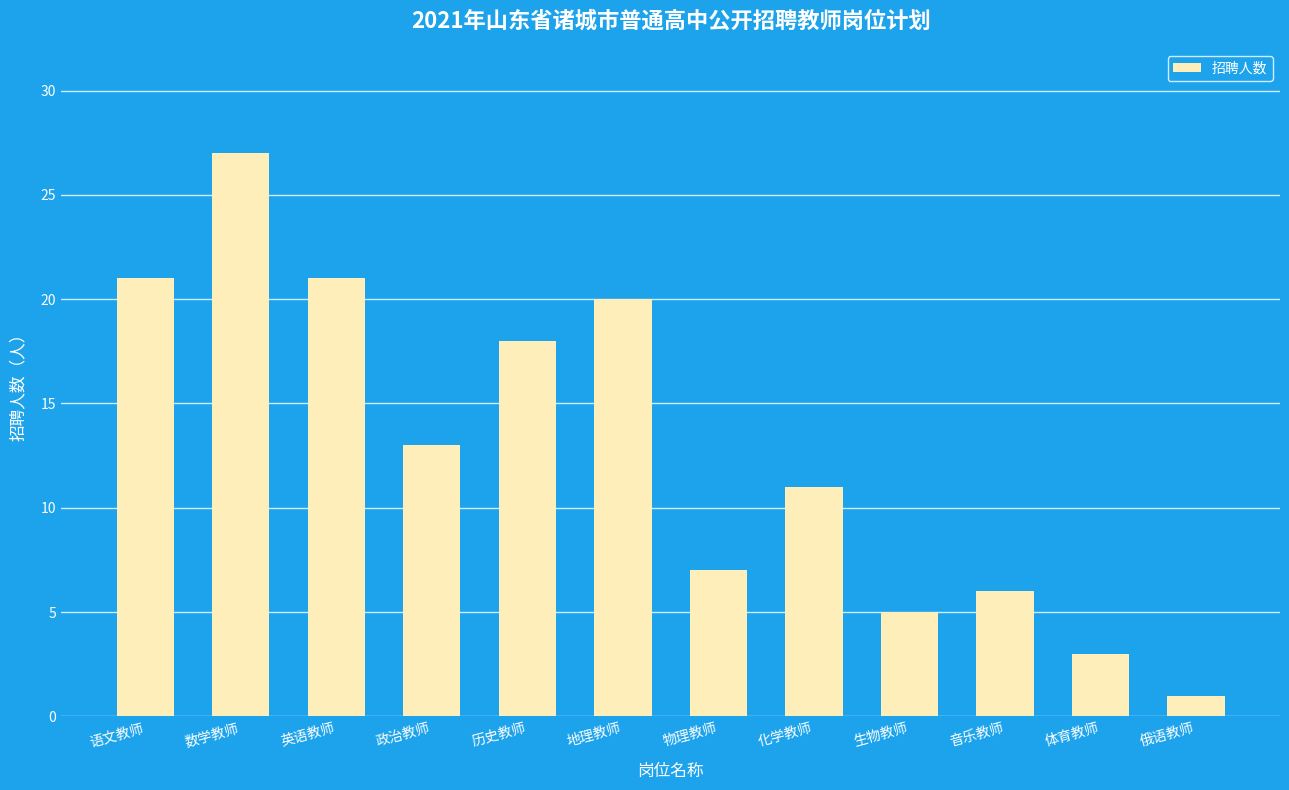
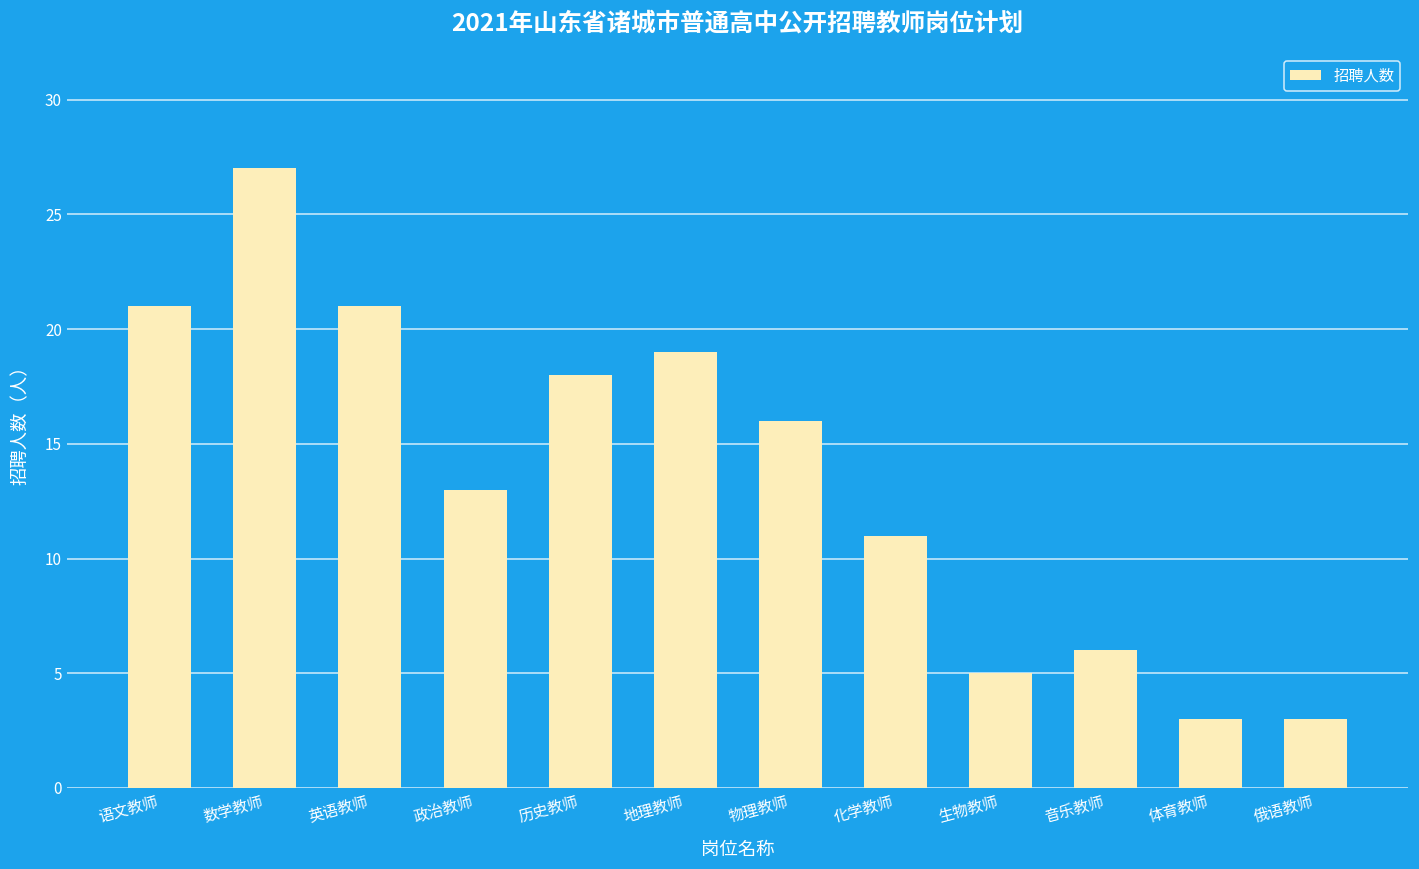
地理教师: 20 -> 19
物理教师: 7 -> 16
俄语教师: 1 -> 3
